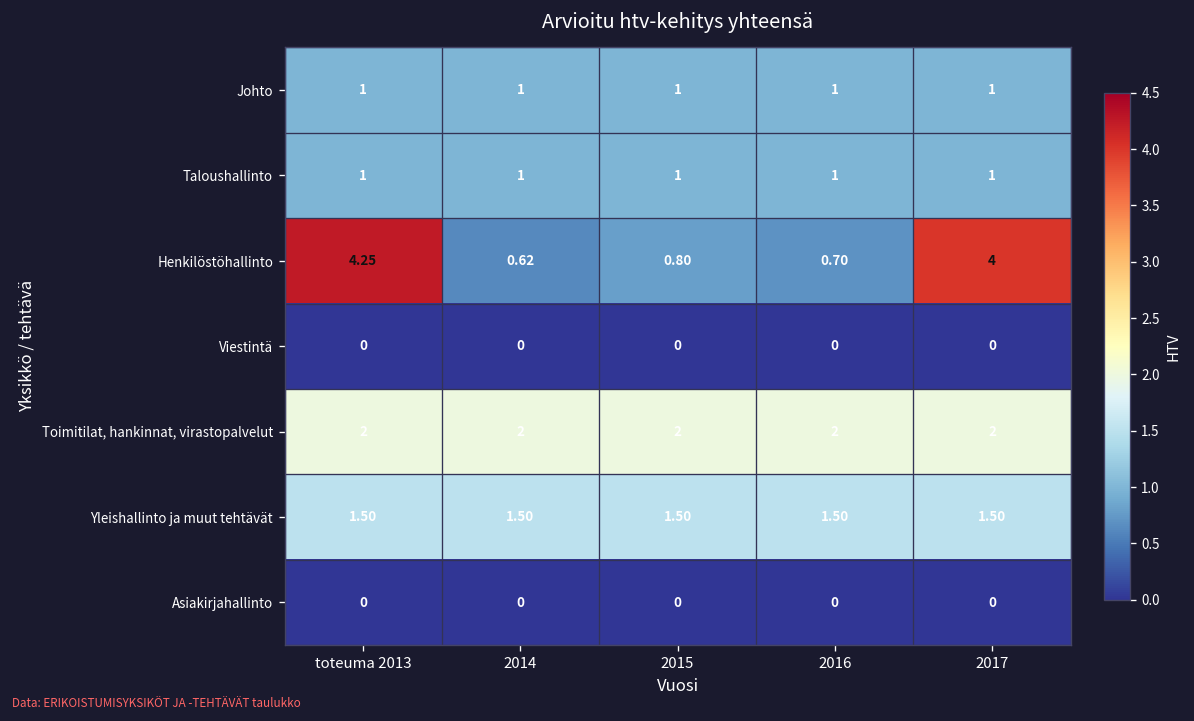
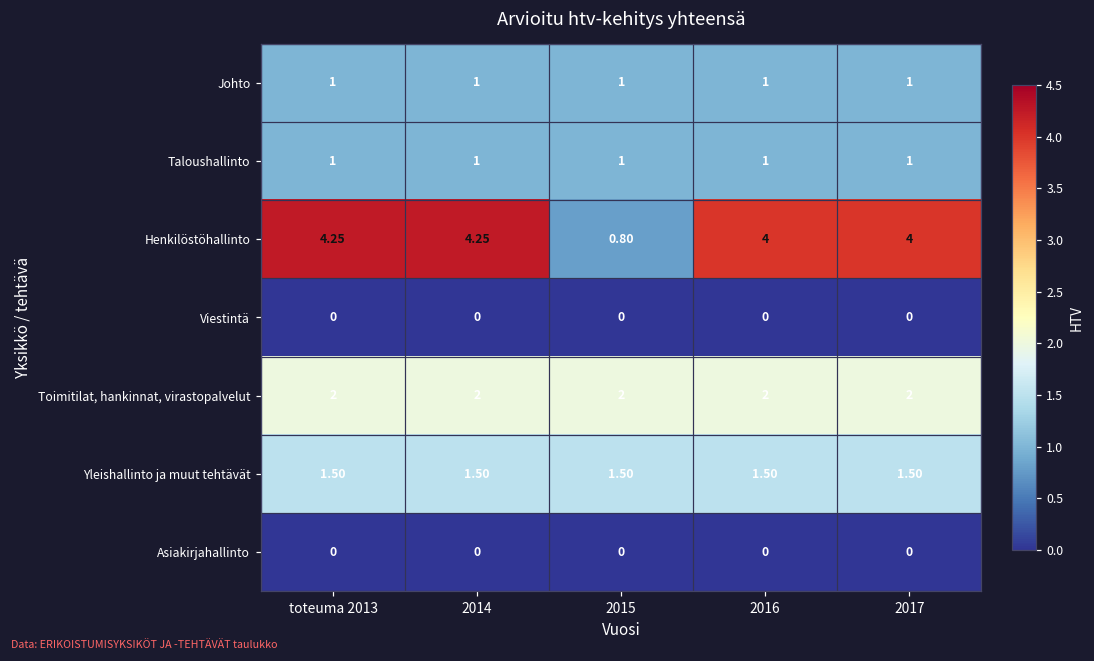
Henkilöstöhallinto, 2014: 0.62 -> 4.25
Henkilöstöhallinto, 2016: 0.70 -> 4
